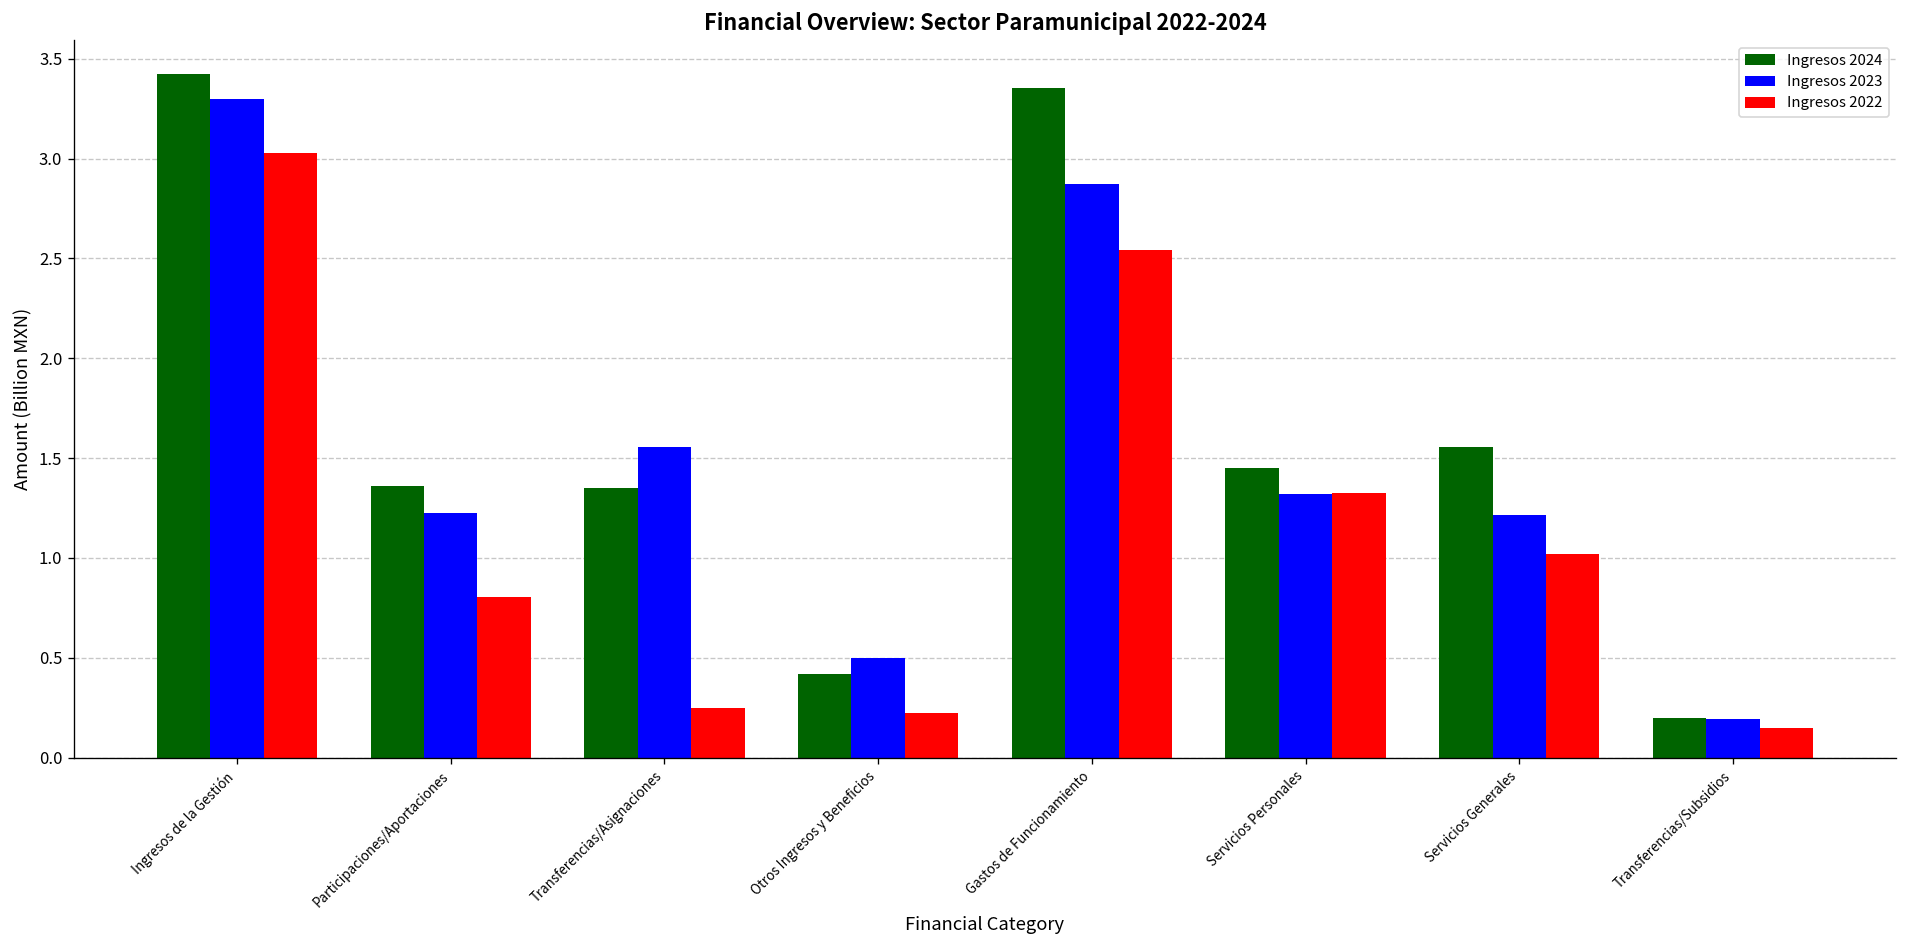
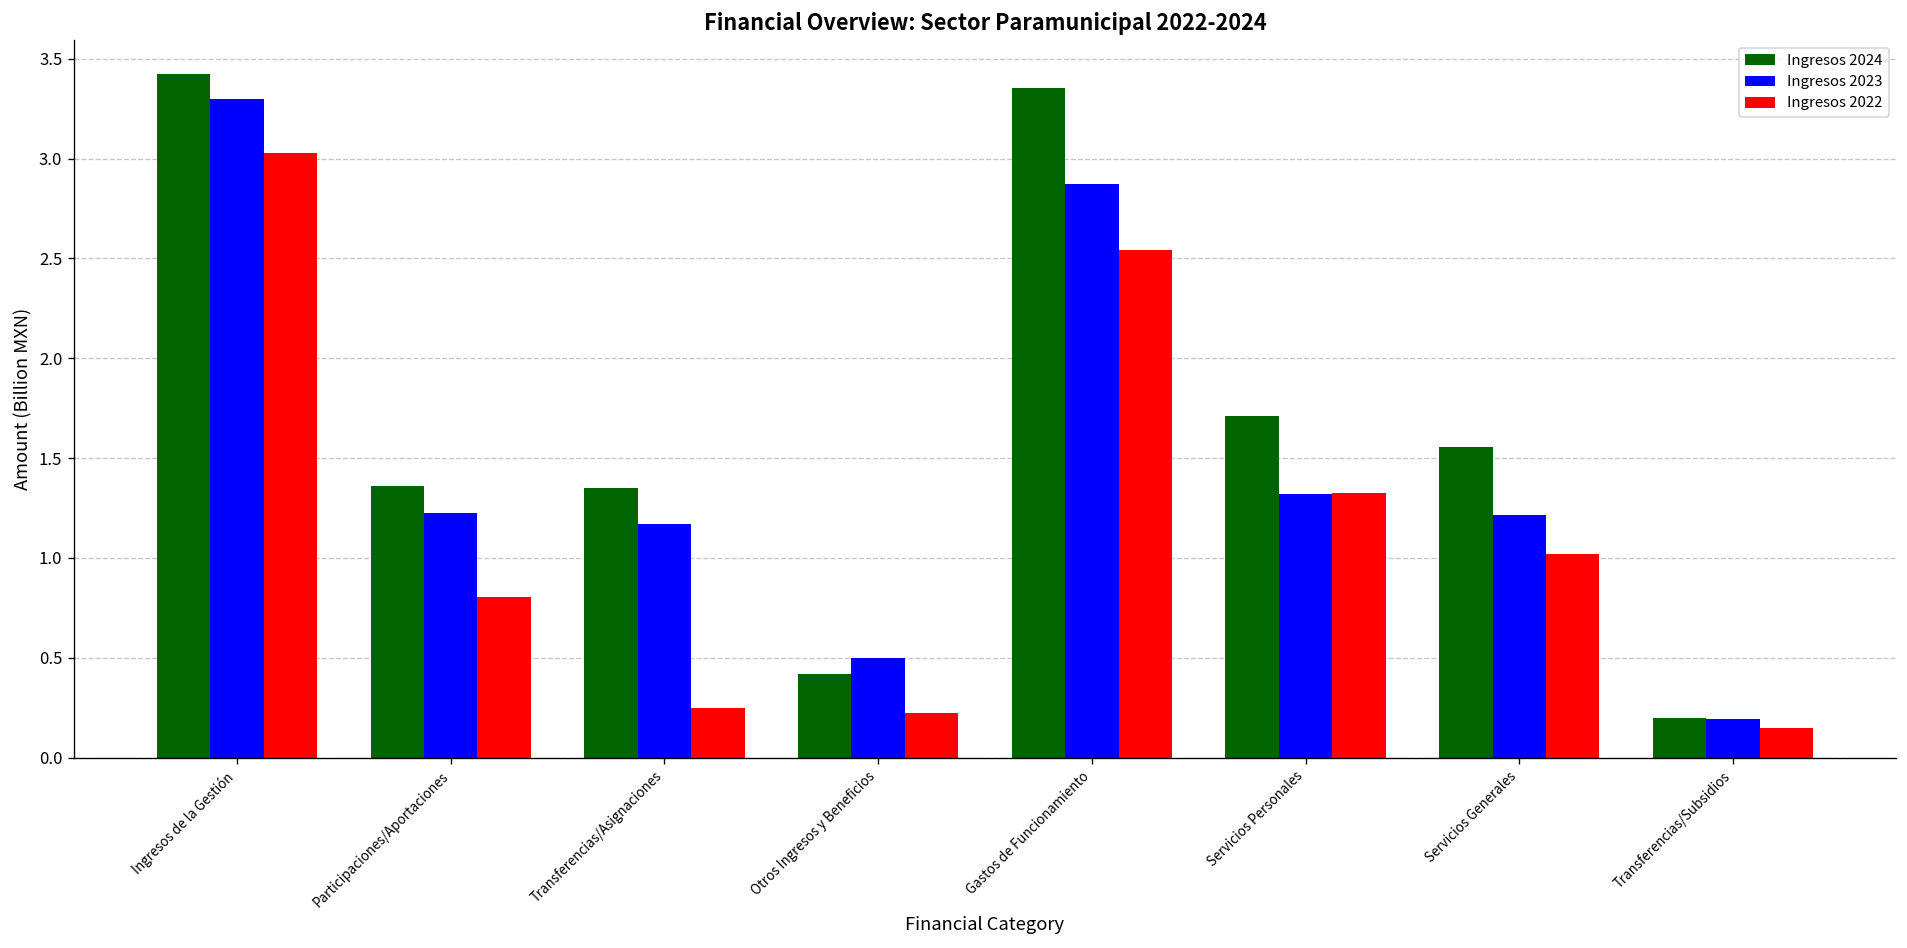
Ingresos 2023, Transferencias/Asignaciones: 1.56 -> 1.17
Ingresos 2024, Servicios Personales: 1.45 -> 1.71
